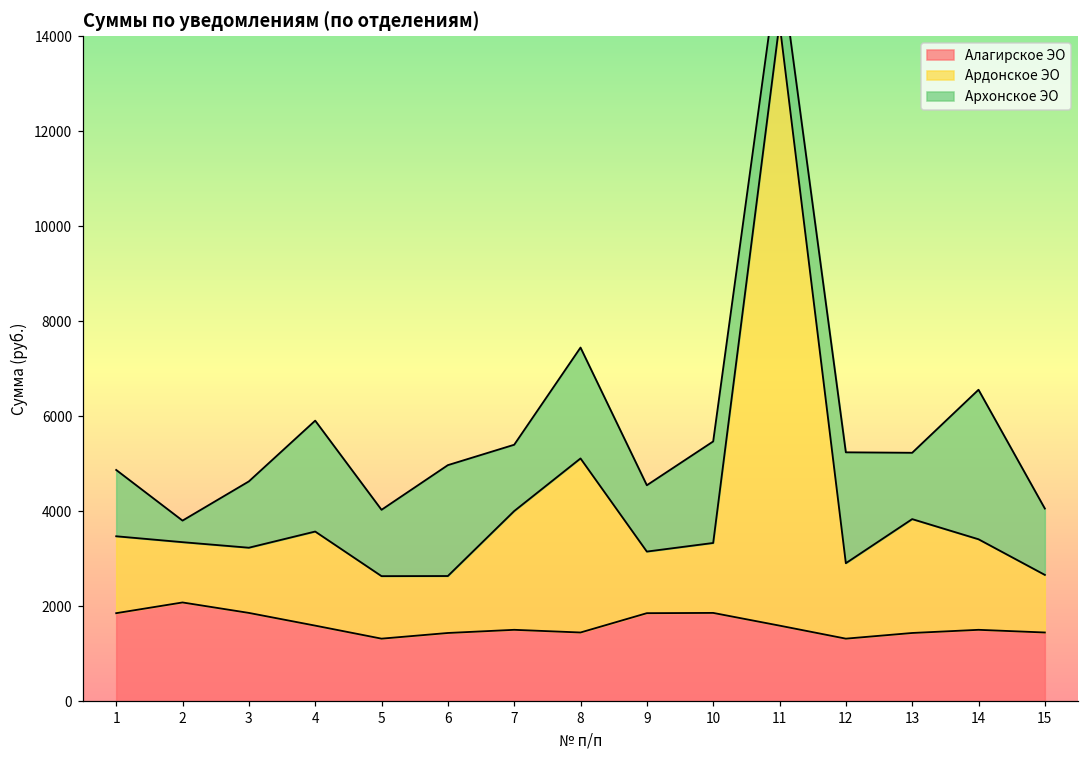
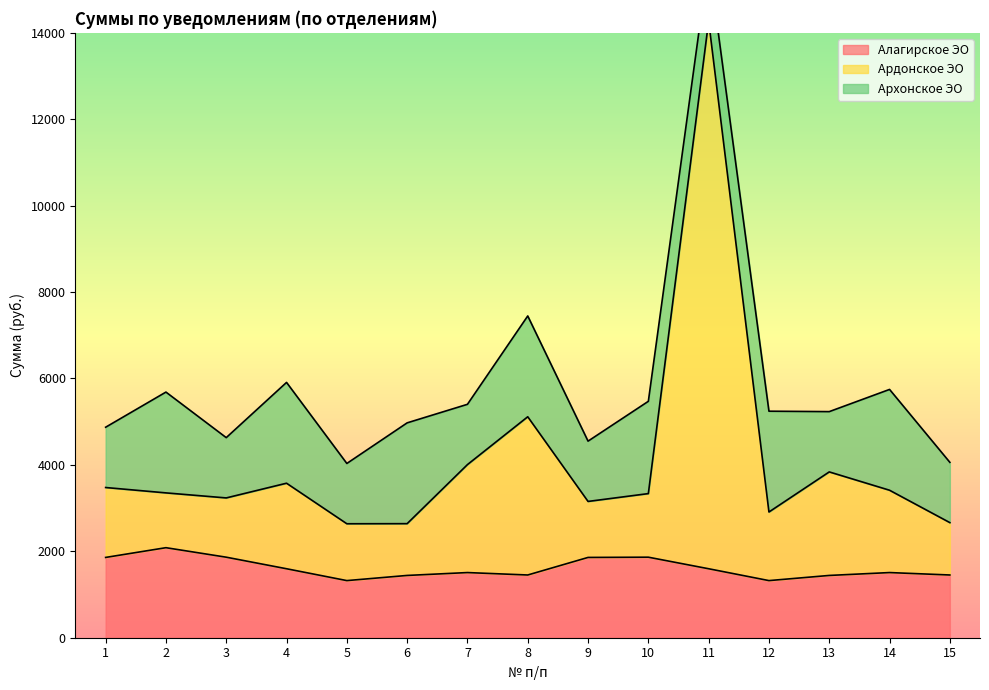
Архонское ЭО, 2: 500 -> 2300
Архонское ЭО, 14: 3100 -> 2300
